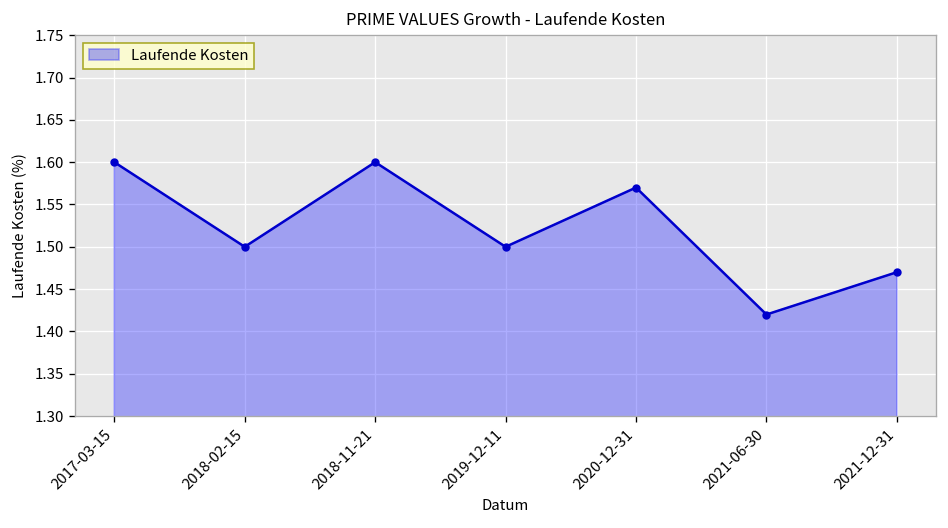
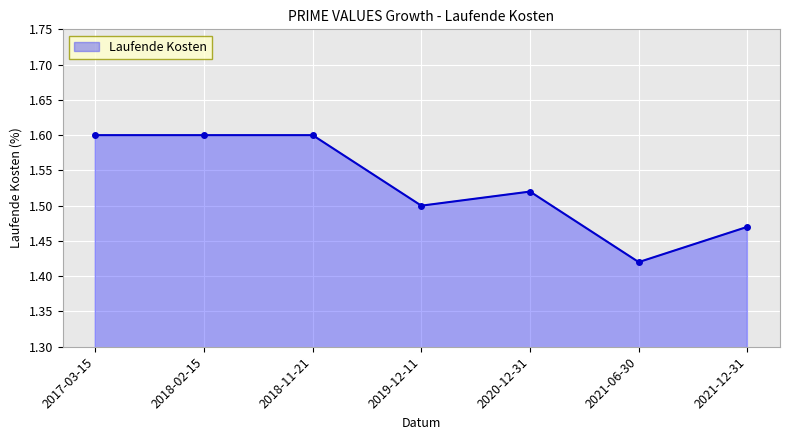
2018-02-15: 1.5 -> 1.6
2020-12-31: 1.57 -> 1.52
